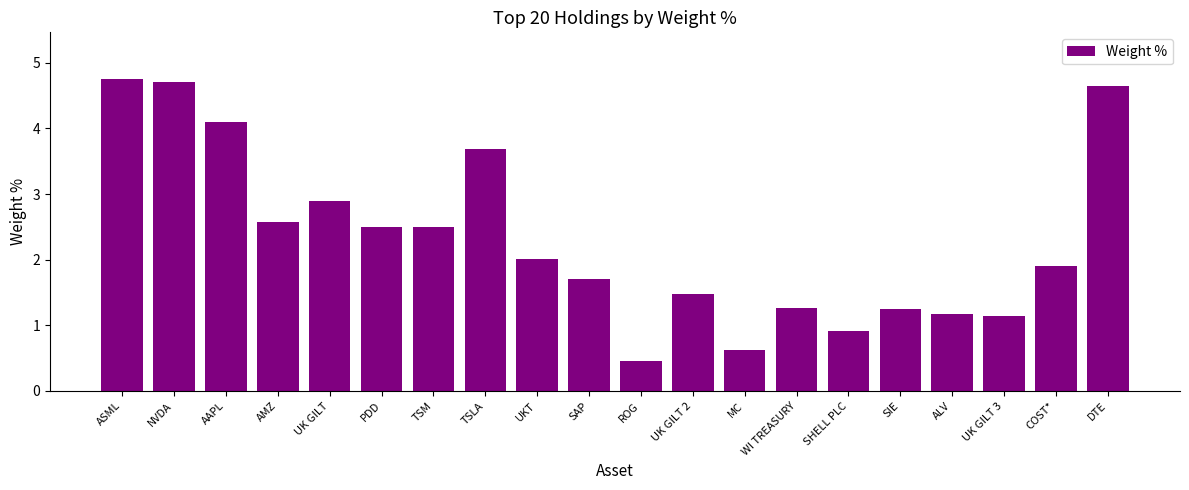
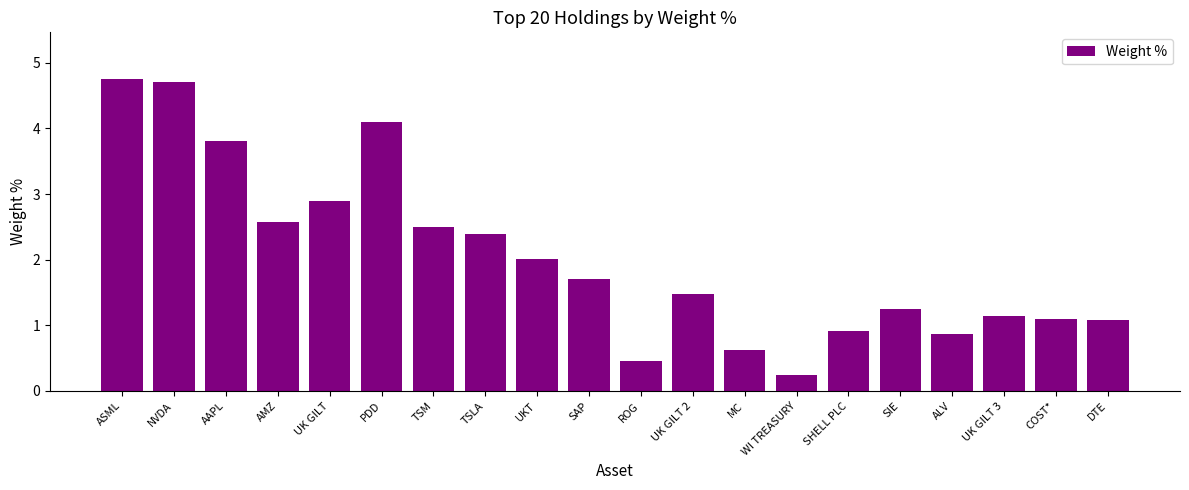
AAPL: 4.1 -> 3.8
PDD: 2.5 -> 4.1
TSLA: 3.7 -> 2.4
WI TREASURY: 1.3 -> 0.3
ALV: 1.2 -> 0.9
COST*: 1.9 -> 1.1
DTE: 4.6 -> 1.1
